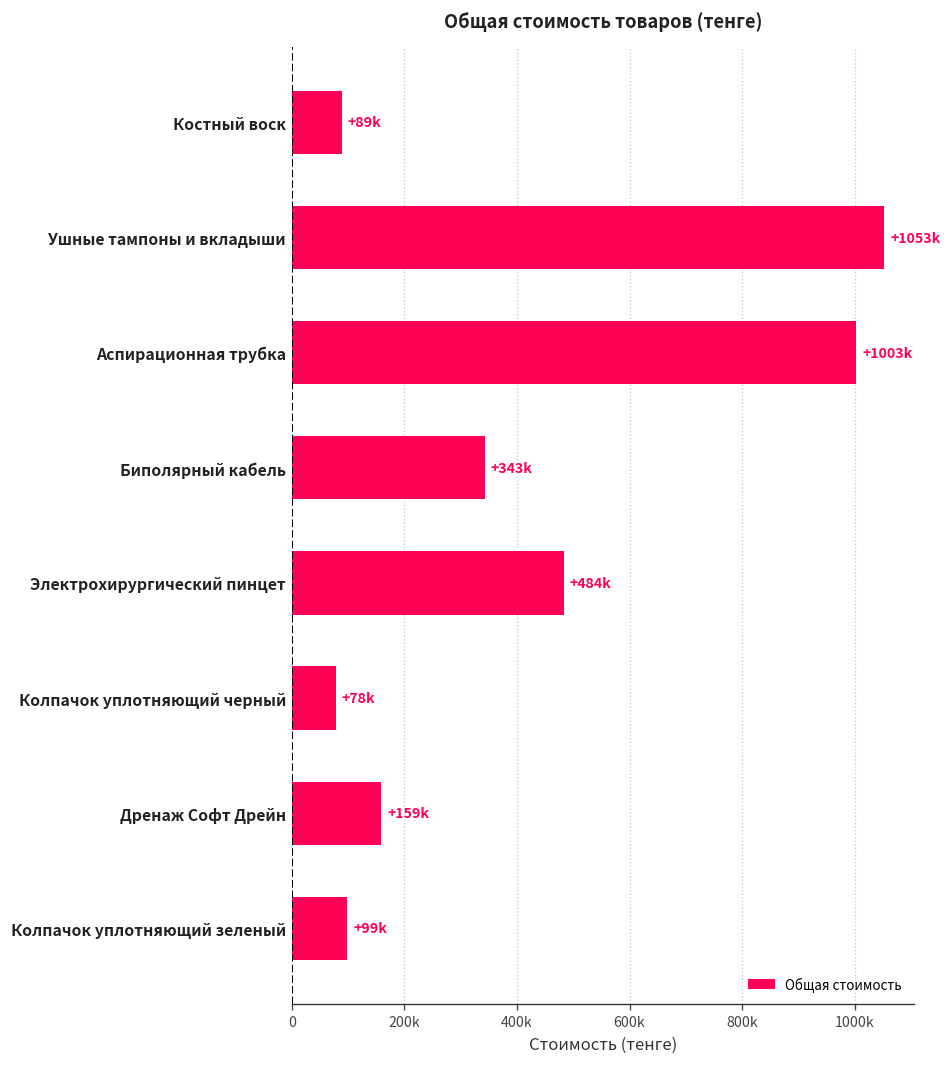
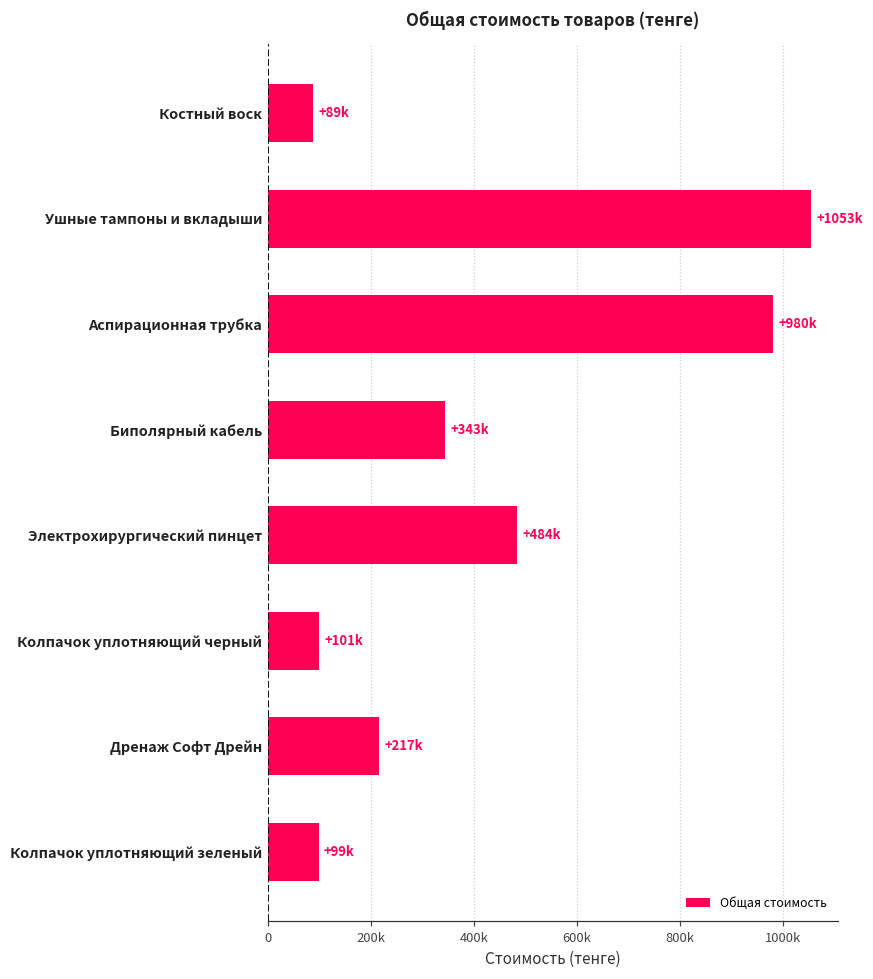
Аспирационная трубка: +1003k -> +980k
Колпачок уплотняющий черный: +78k -> +101k
Дренаж Софт Дрейн: +159k -> +217k
